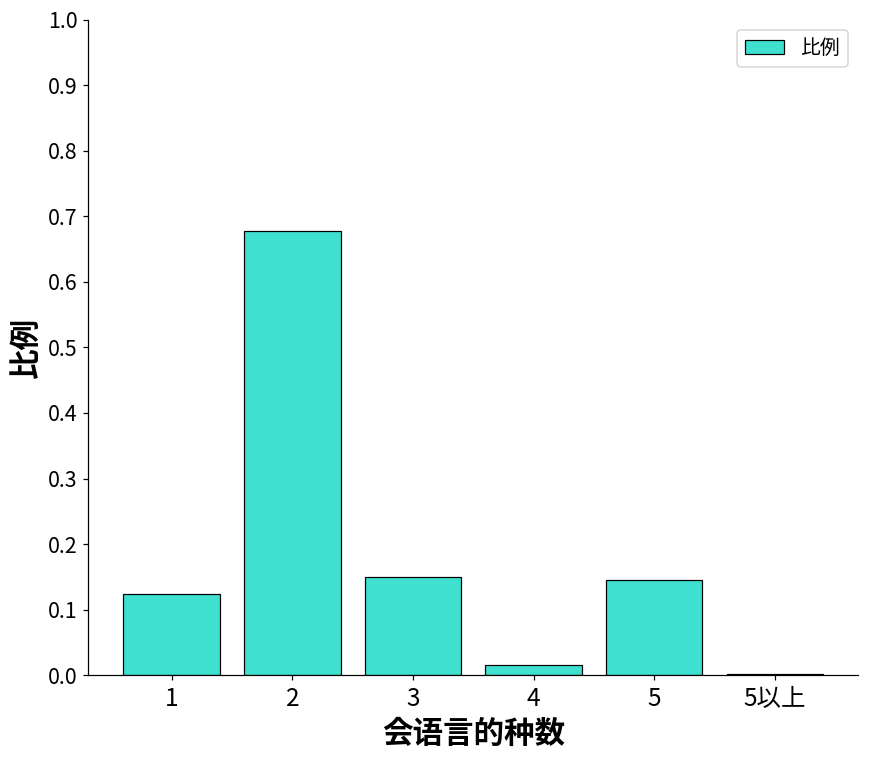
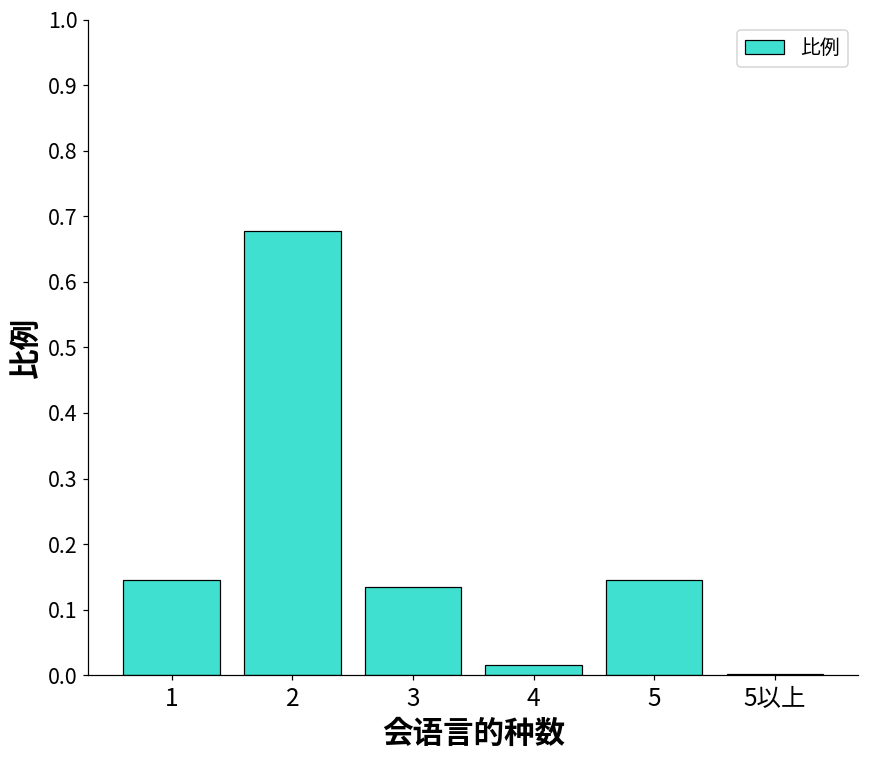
1: 0.12 -> 0.15
3: 0.15 -> 0.13
